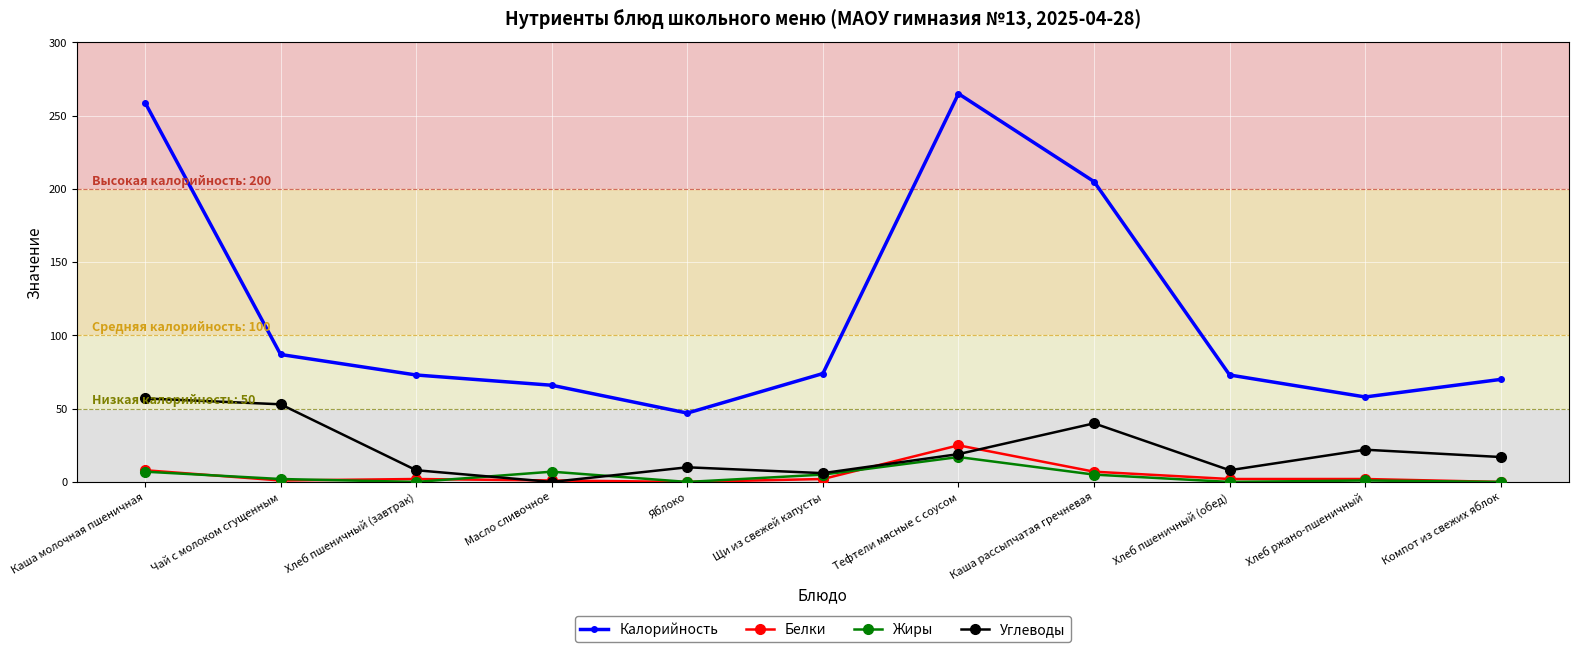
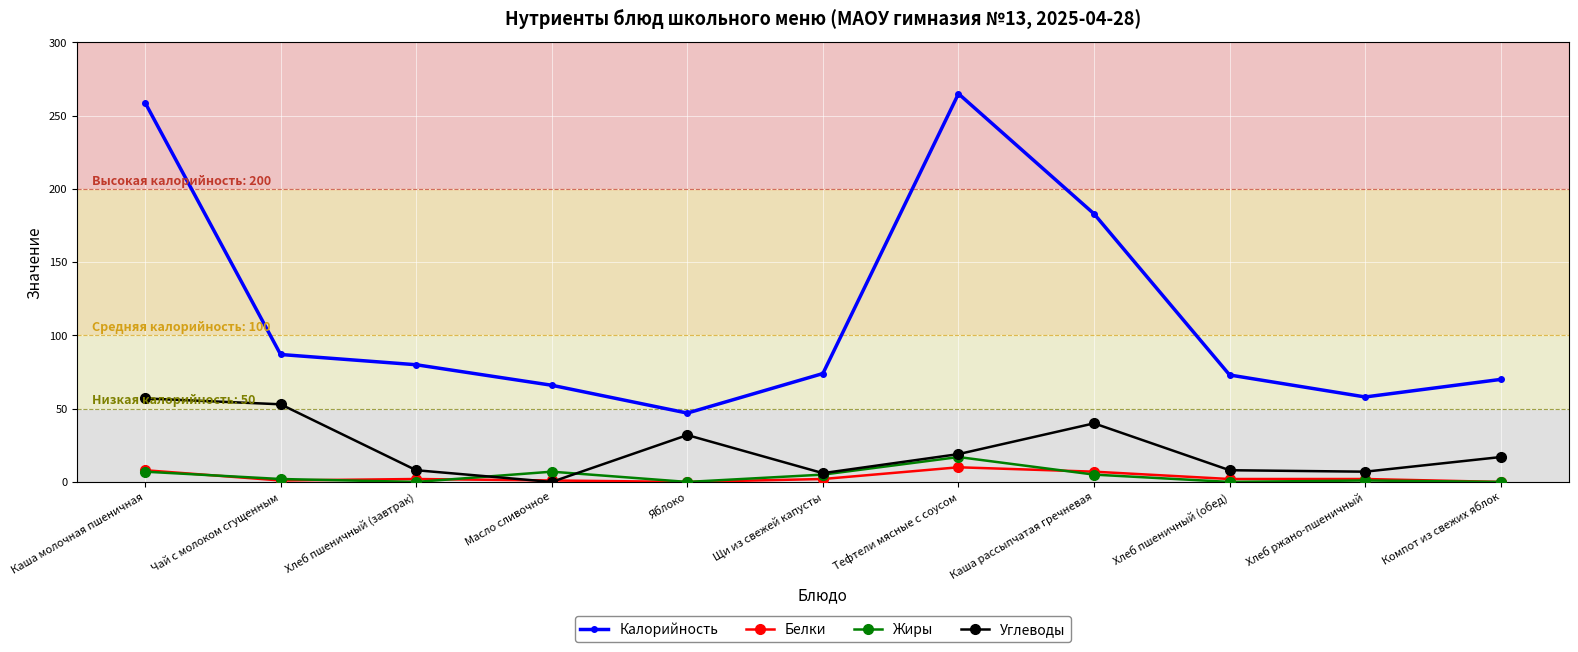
Калорийность, Хлеб пшеничный (завтрак): 73 -> 80
Углеводы, Яблоко: 10 -> 32
Белки, Тефтели мясные с соусом: 25 -> 10
Калорийность, Каша рассыпчатая гречневая: 205 -> 183
Углеводы, Хлеб ржано-пшеничный: 22 -> 7
